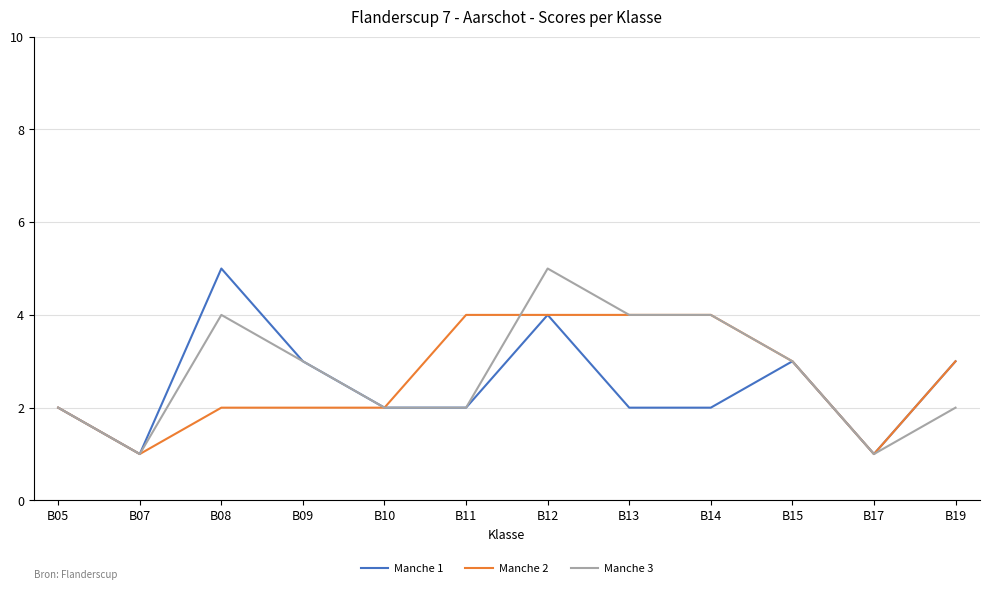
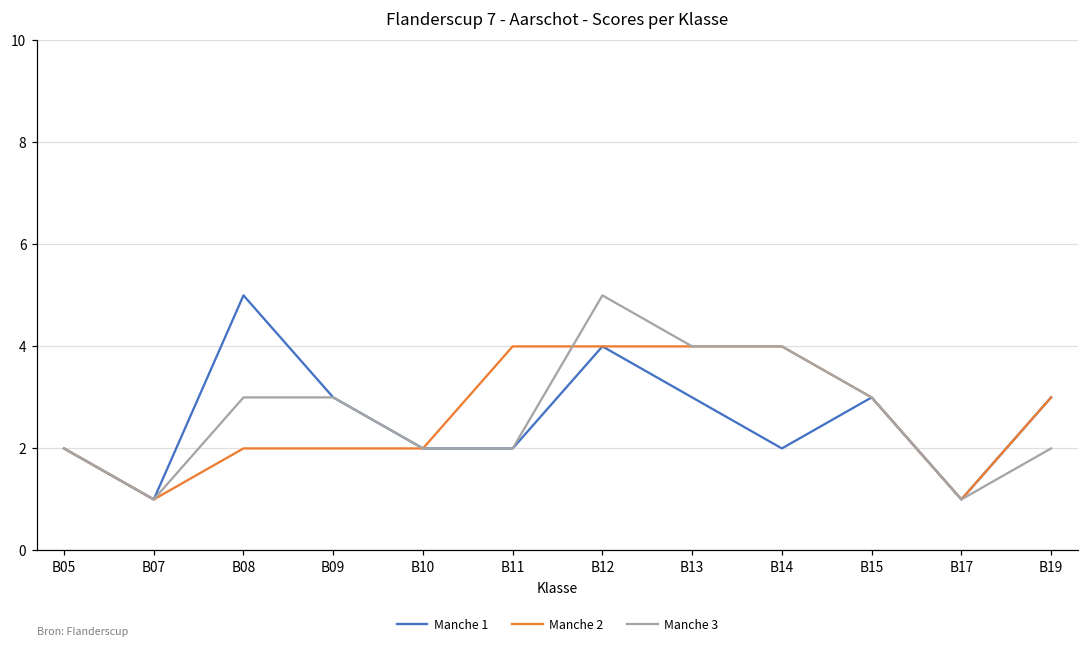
Manche 3, B08: 4 -> 3
Manche 1, B13: 2 -> 3
